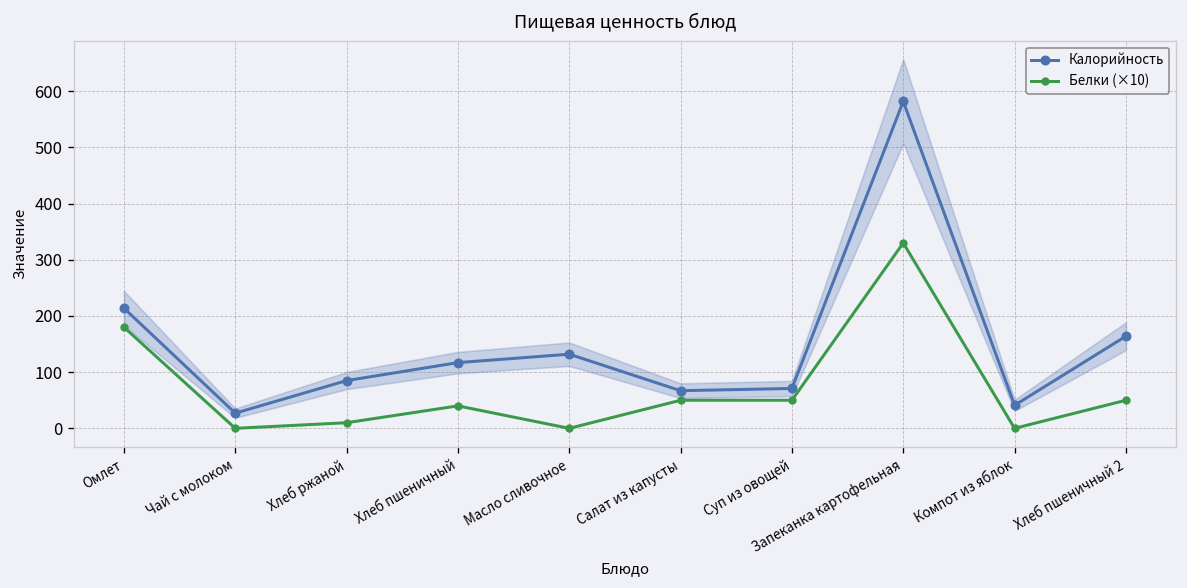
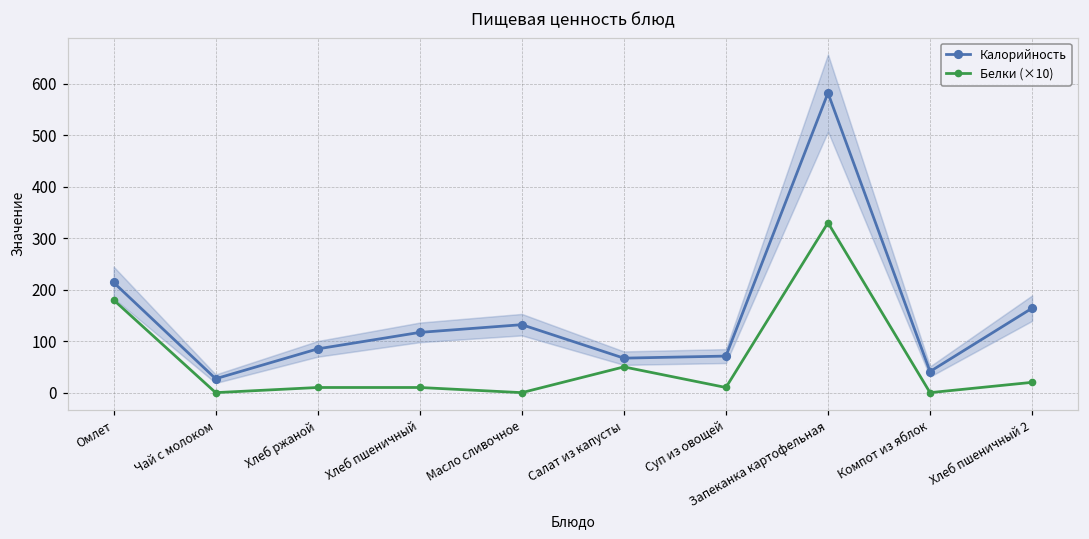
Белки (×10), Хлеб пшеничный: 40 -> 10
Белки (×10), Суп из овощей: 50 -> 10
Белки (×10), Хлеб пшеничный 2: 50 -> 20
